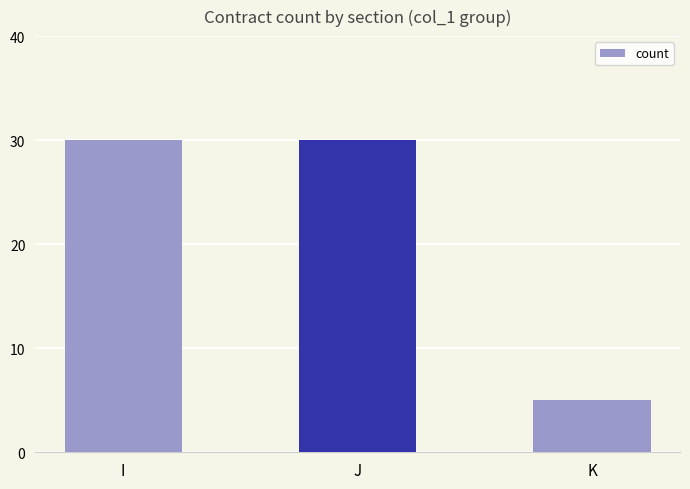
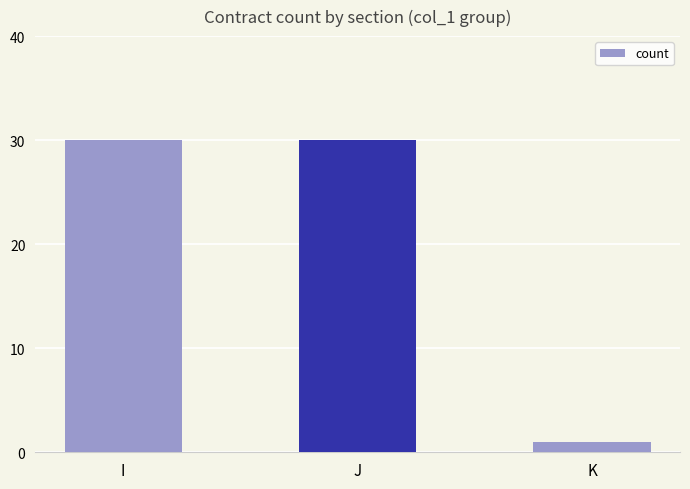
K: 5 -> 1
